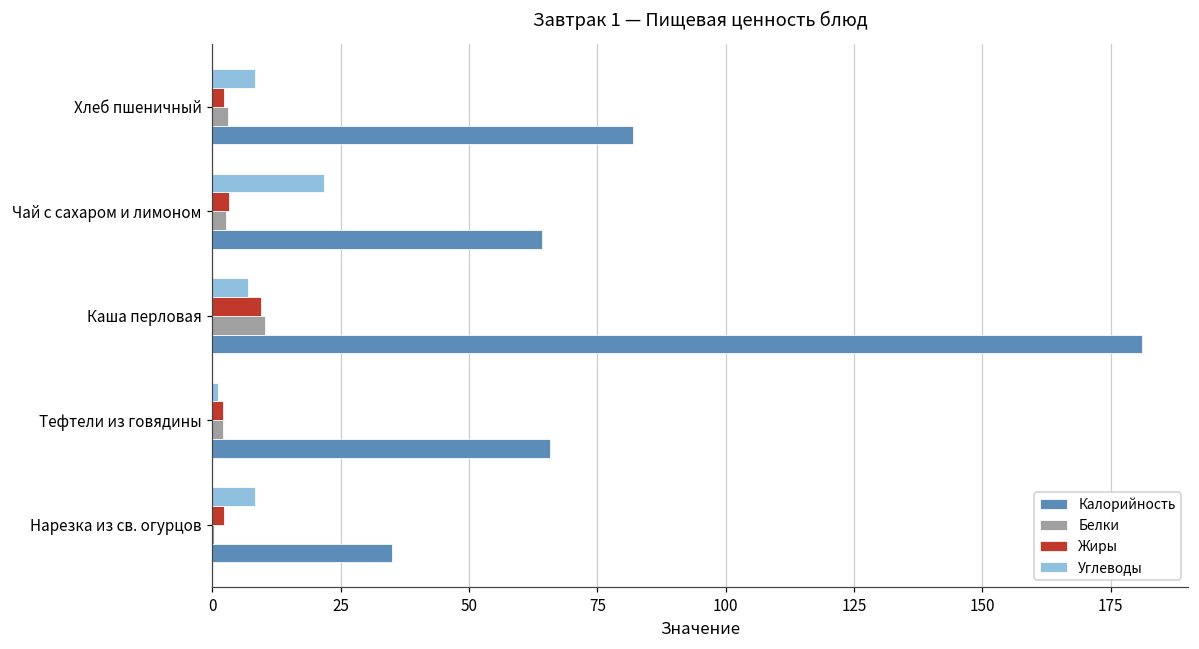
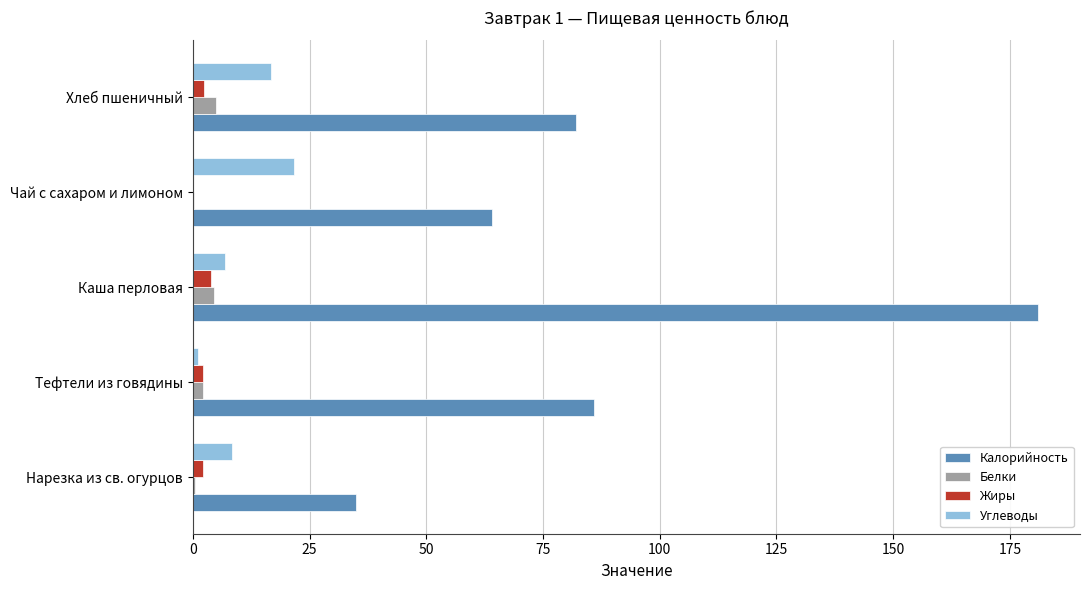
Углеводы, Хлеб пшеничный: 8 -> 17
Белки, Хлеб пшеничный: 3 -> 5
Жиры, Чай с сахаром и лимоном: 3 -> 0
Белки, Чай с сахаром и лимоном: 3 -> 0
Жиры, Каша перловая: 9 -> 4
Белки, Каша перловая: 10 -> 5
Калорийность, Тефтели из говядины: 66 -> 86
